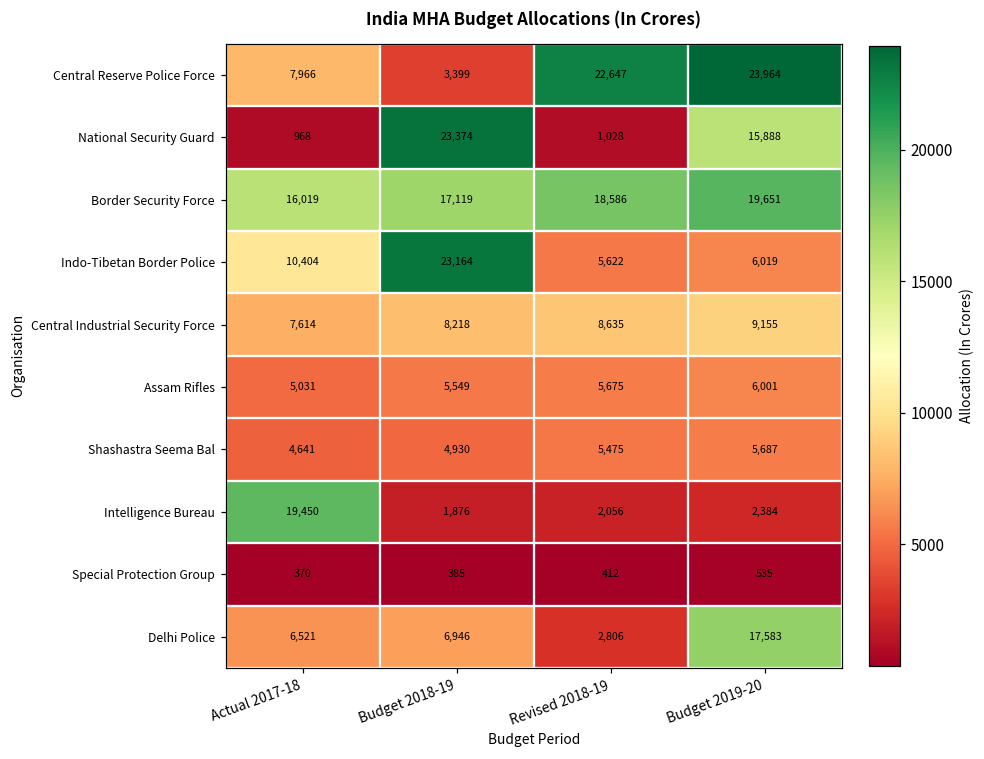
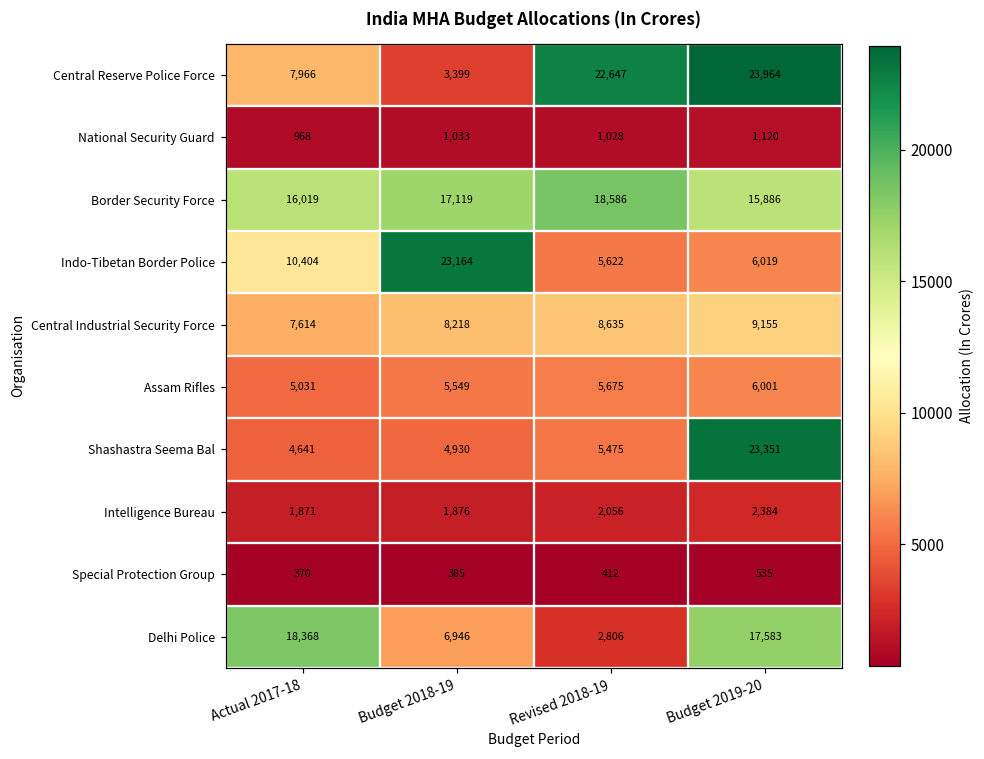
National Security Guard, Budget 2018-19: 23,374 -> 1,033
National Security Guard, Budget 2019-20: 15,888 -> 1,120
Border Security Force, Budget 2019-20: 19,651 -> 15,886
Shashastra Seema Bal, Budget 2019-20: 5,687 -> 23,351
Intelligence Bureau, Actual 2017-18: 19,450 -> 1,871
Delhi Police, Actual 2017-18: 6,521 -> 18,368
